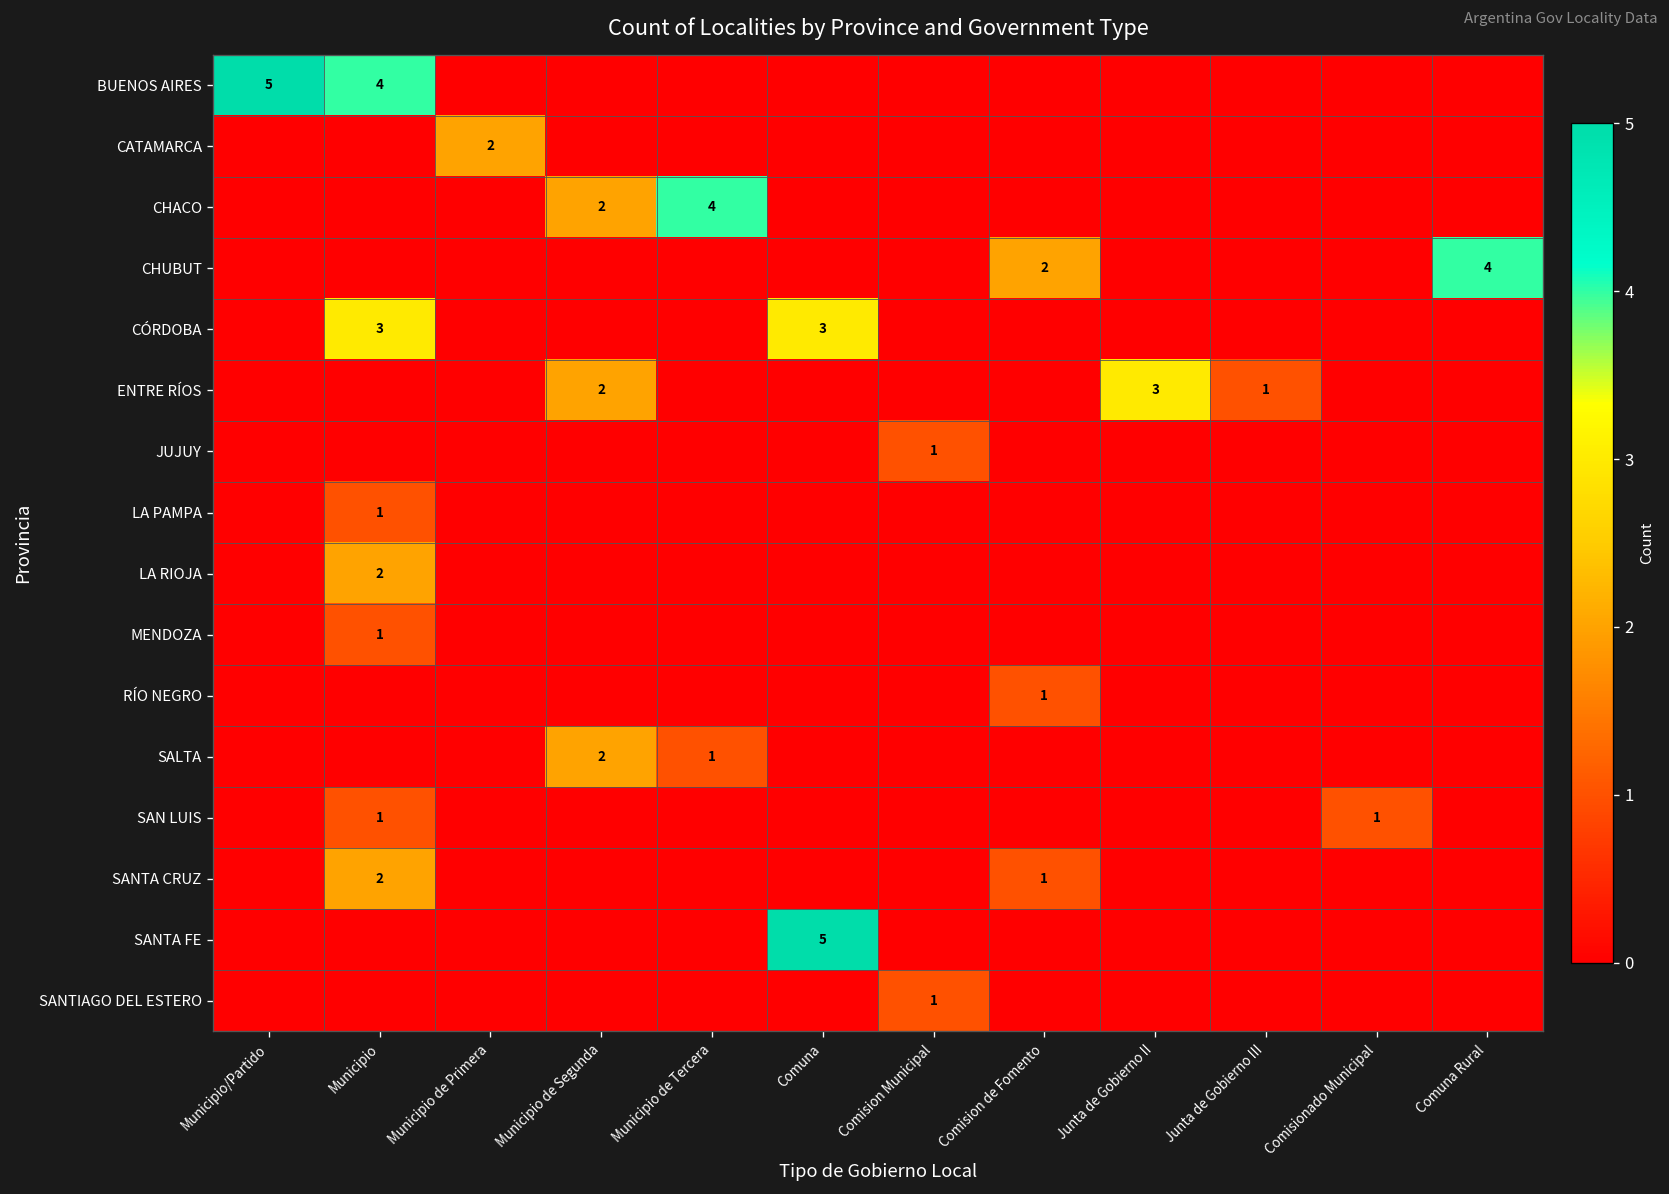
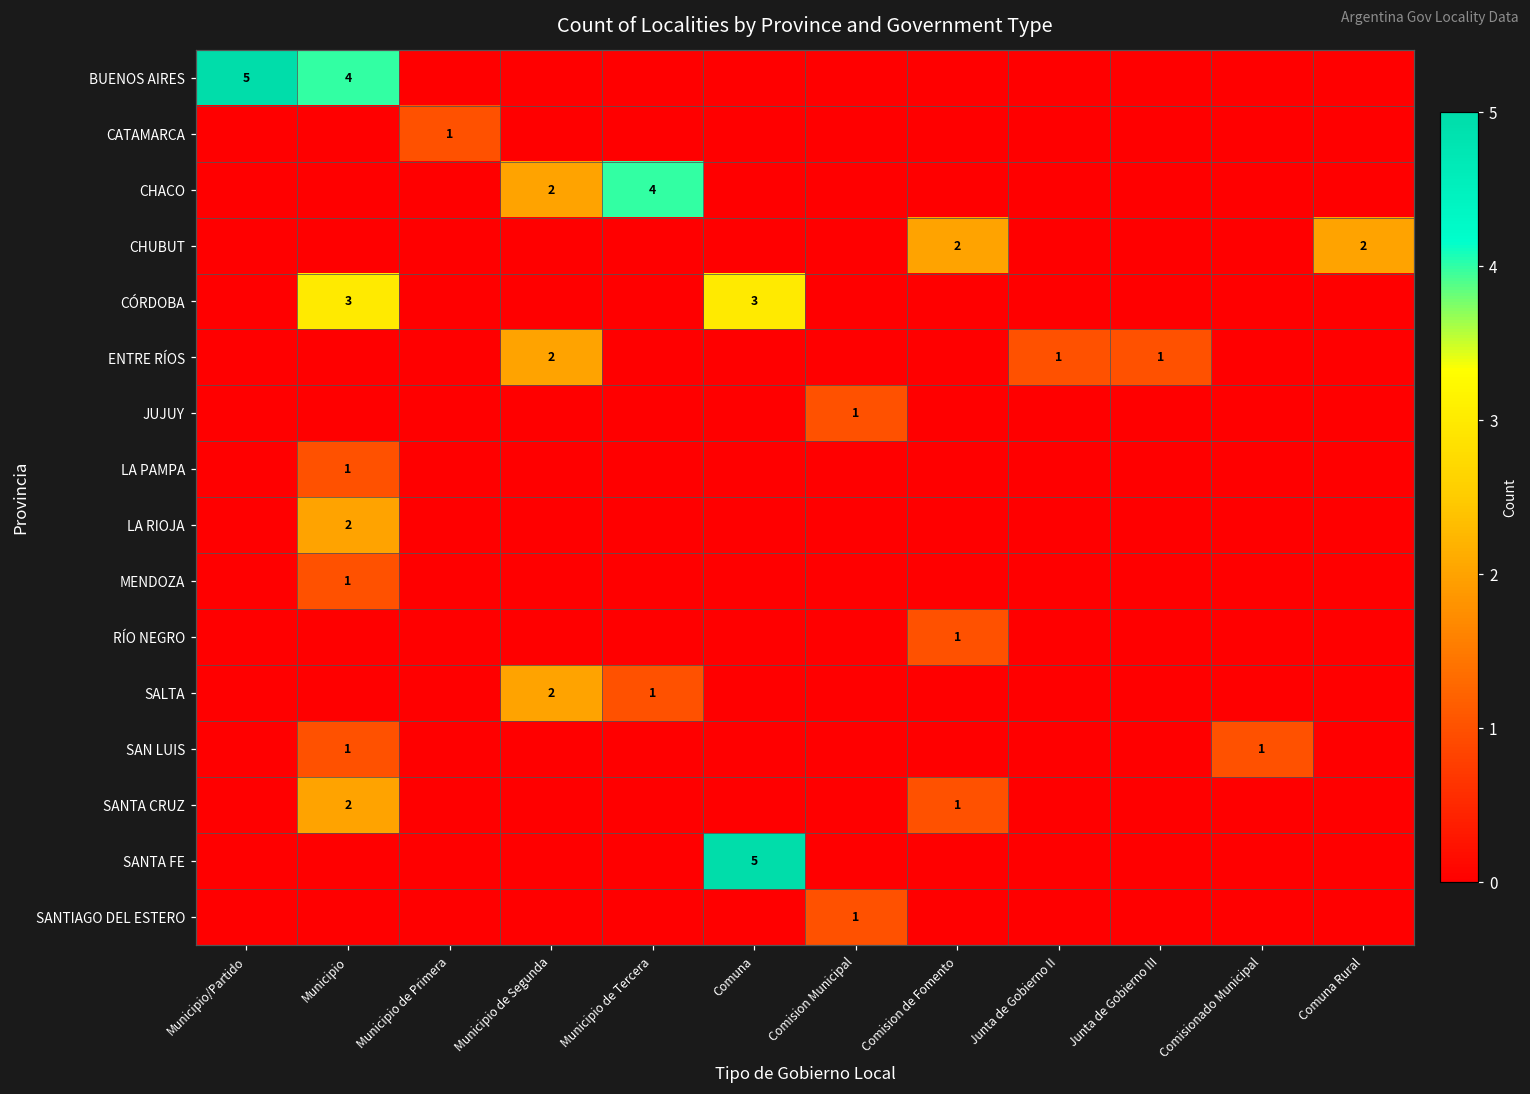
CATAMARCA, Municipio de Primera: 2 -> 1
CHUBUT, Comuna Rural: 4 -> 2
ENTRE RÍOS, Junta de Gobierno II: 3 -> 1
